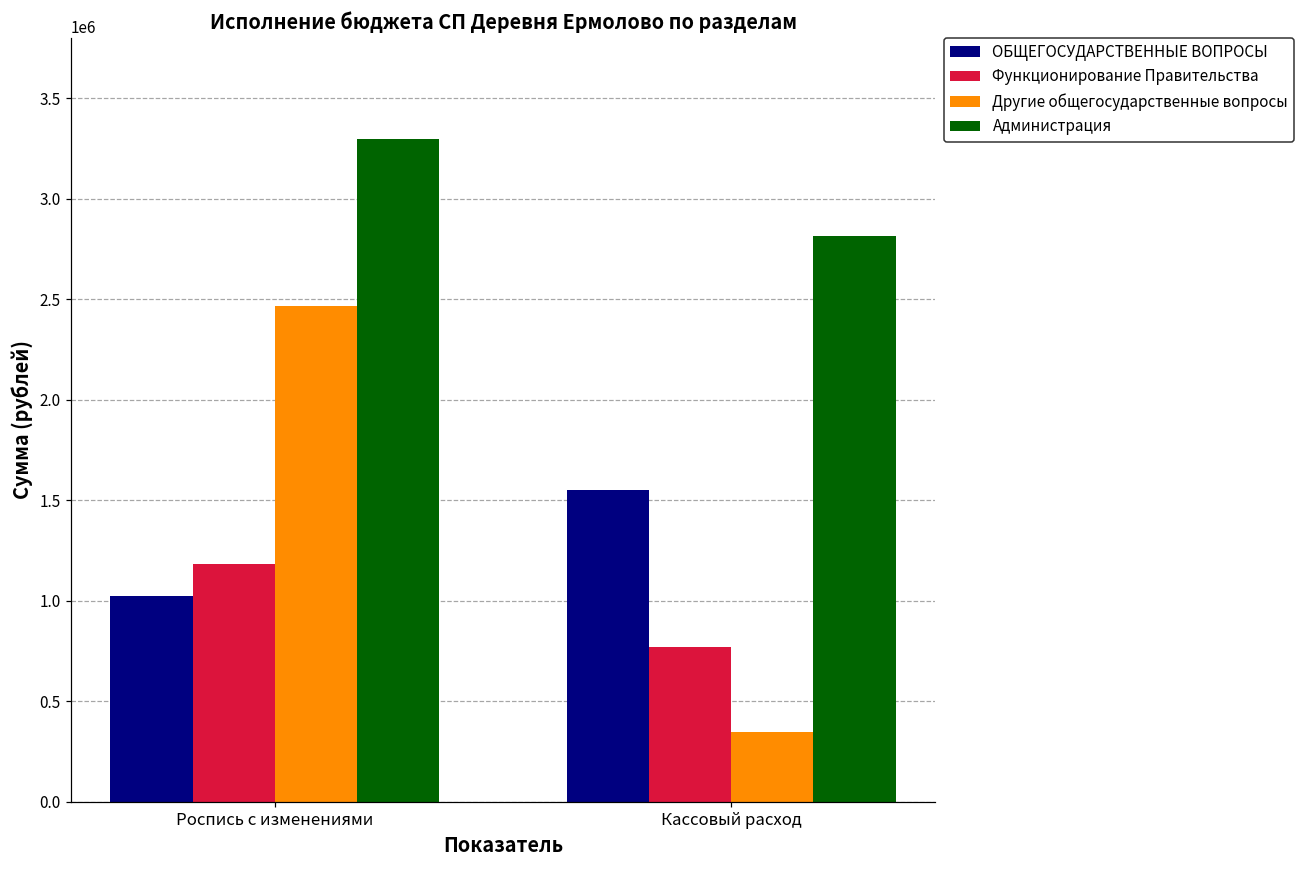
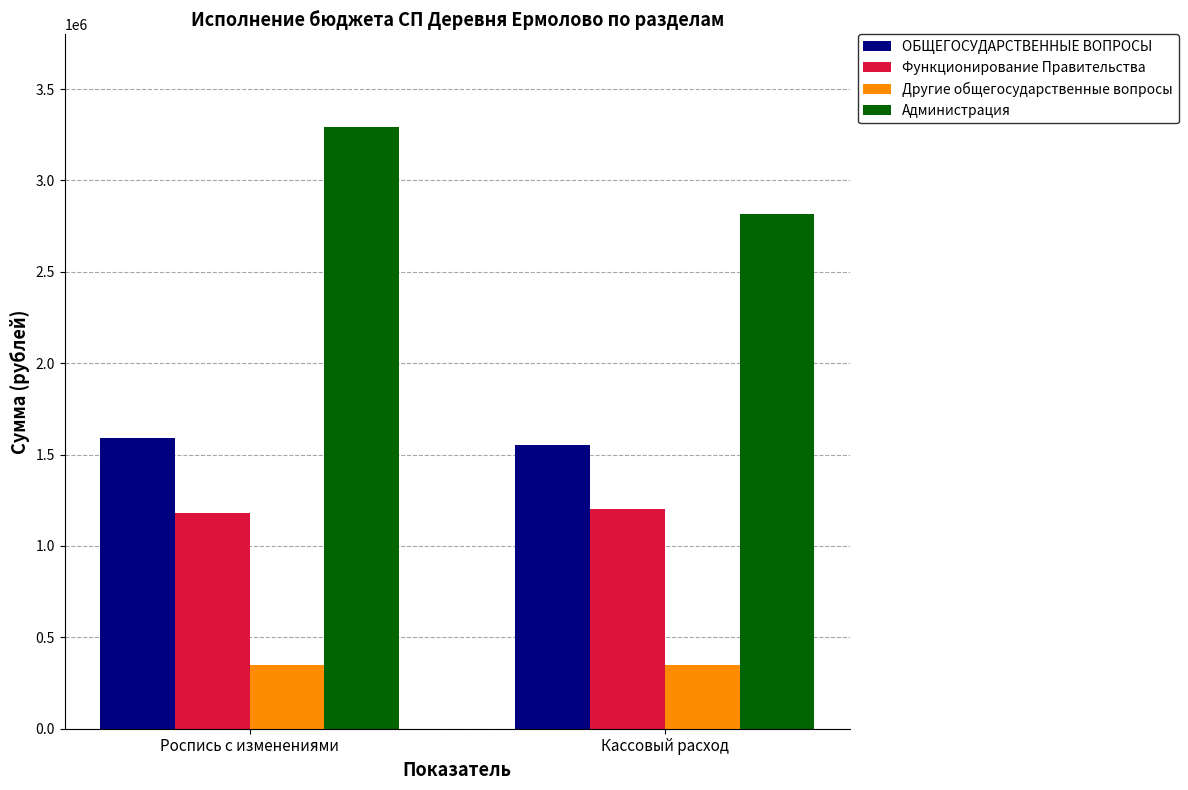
ОБЩЕГОСУДАРСТВЕННЫЕ ВОПРОСЫ, Роспись с изменениями: 1030000 -> 1590000
Другие общегосударственные вопросы, Роспись с изменениями: 2470000 -> 350000
Функционирование Правительства, Кассовый расход: 770000 -> 1200000
